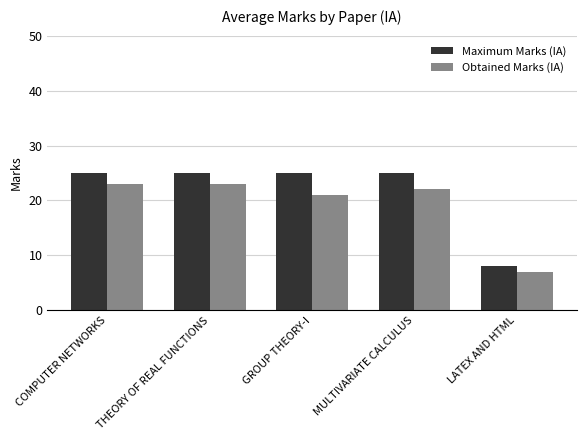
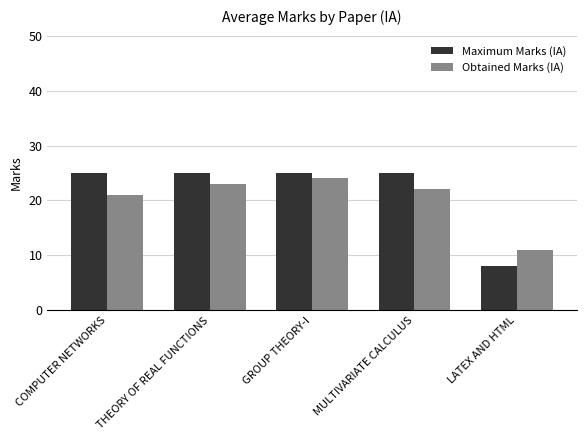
Obtained Marks (IA), COMPUTER NETWORKS: 23 -> 21
Obtained Marks (IA), GROUP THEORY-I: 21 -> 24
Obtained Marks (IA), LATEX AND HTML: 7 -> 11
